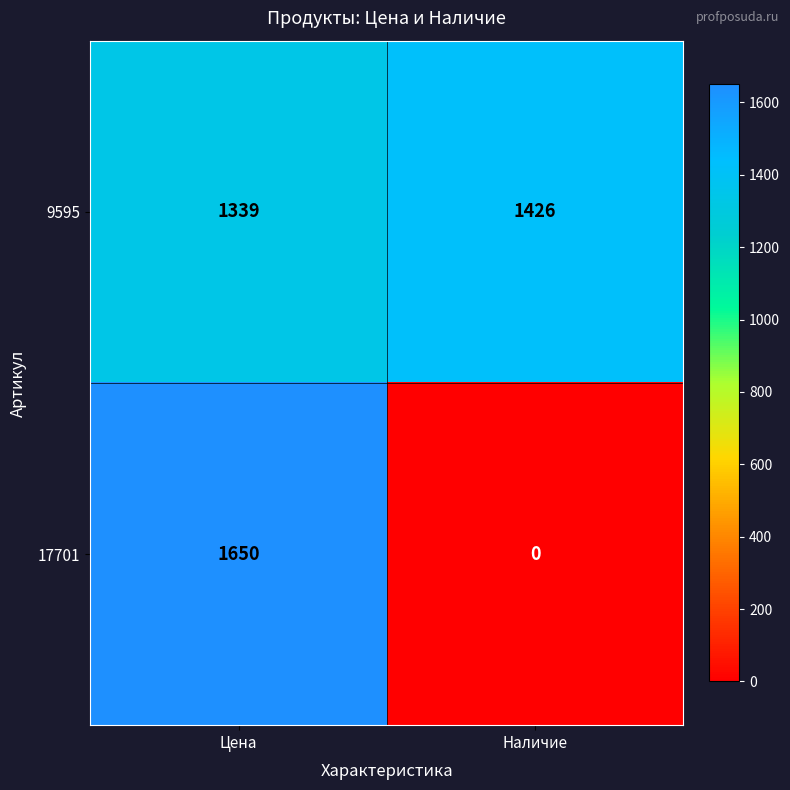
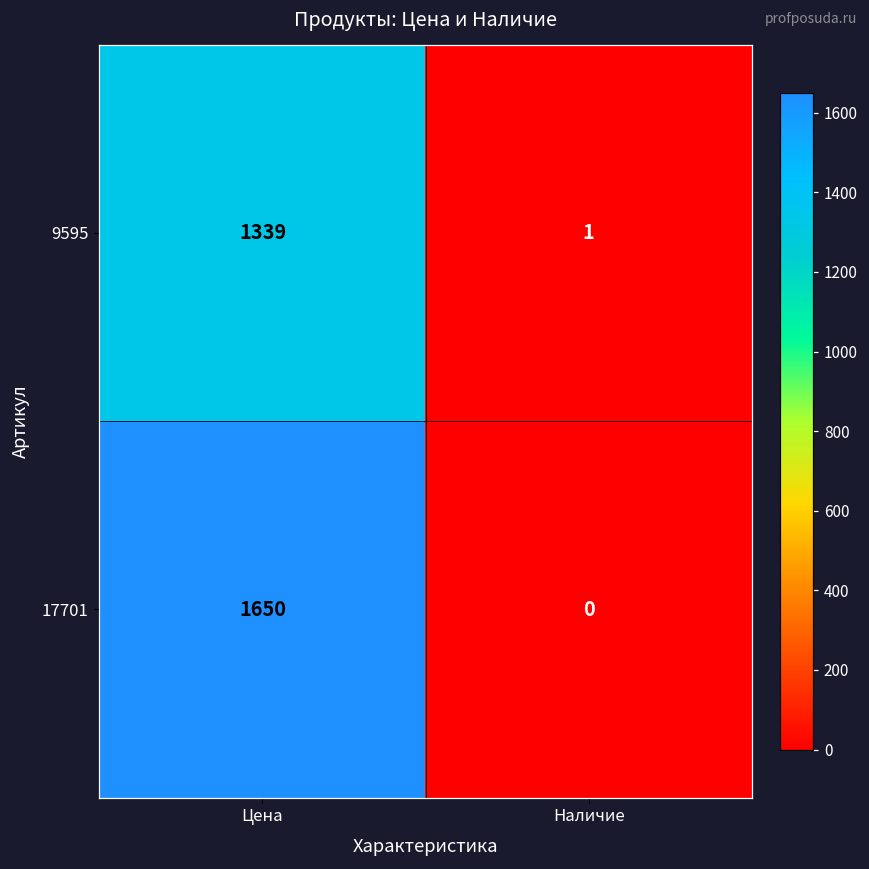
9595, Наличие: 1426 -> 1
